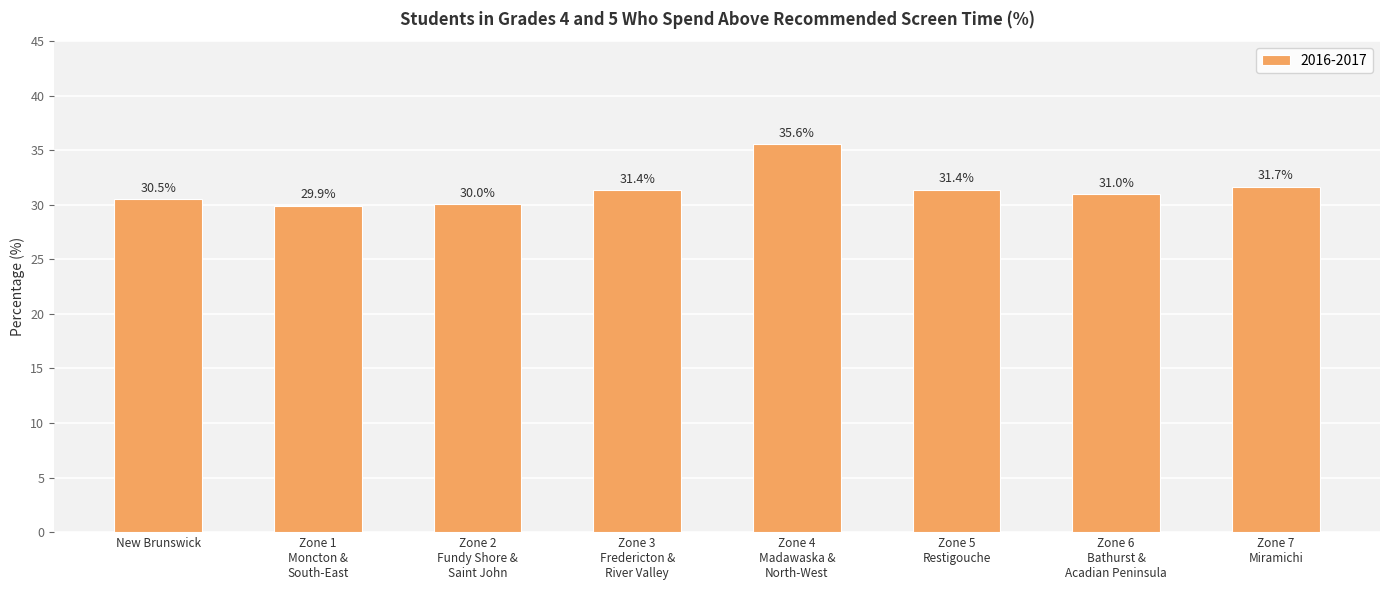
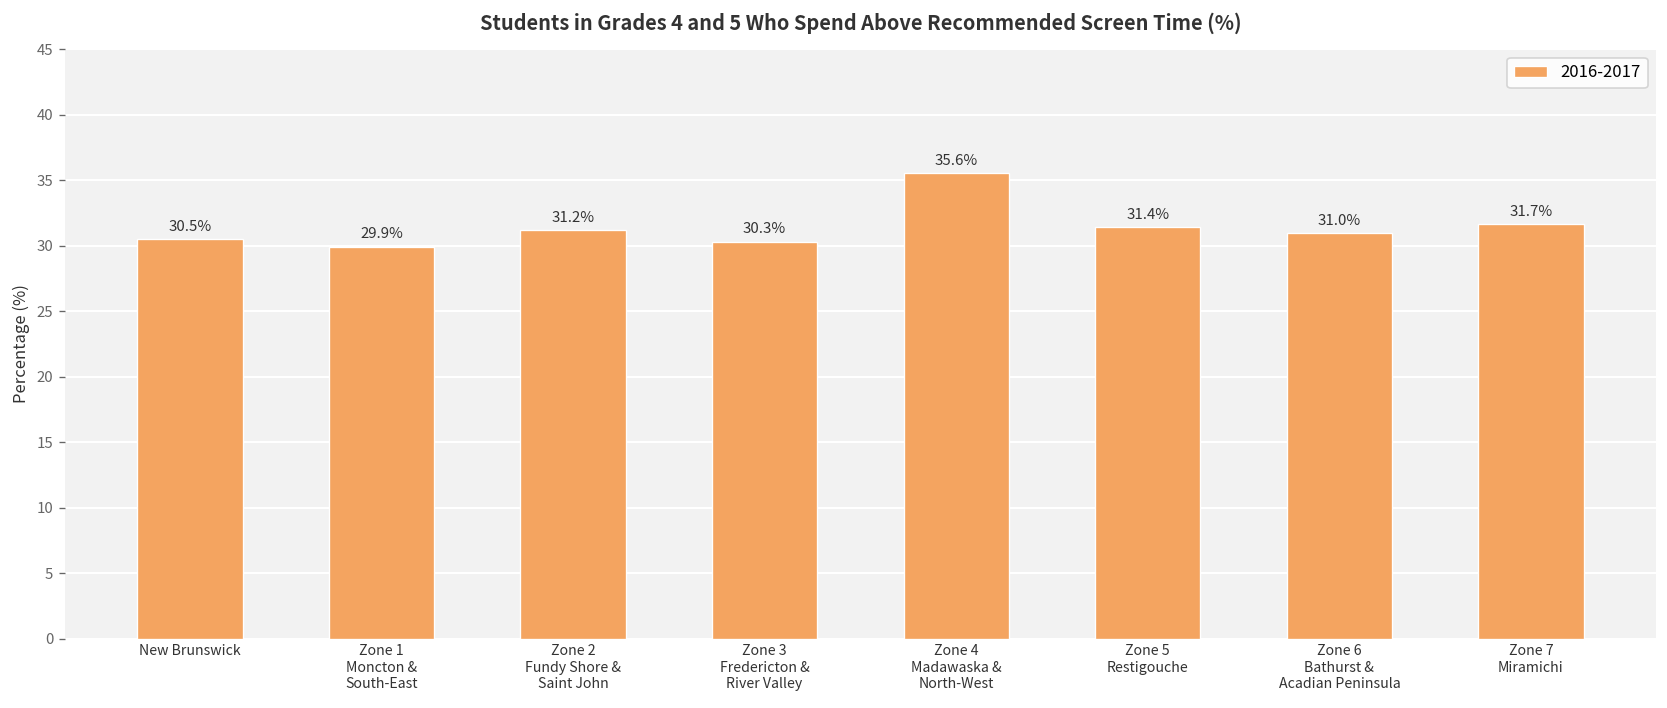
Zone 2 Fundy Shore & Saint John: 30.0% -> 31.2%
Zone 3 Fredericton & River Valley: 31.4% -> 30.3%
